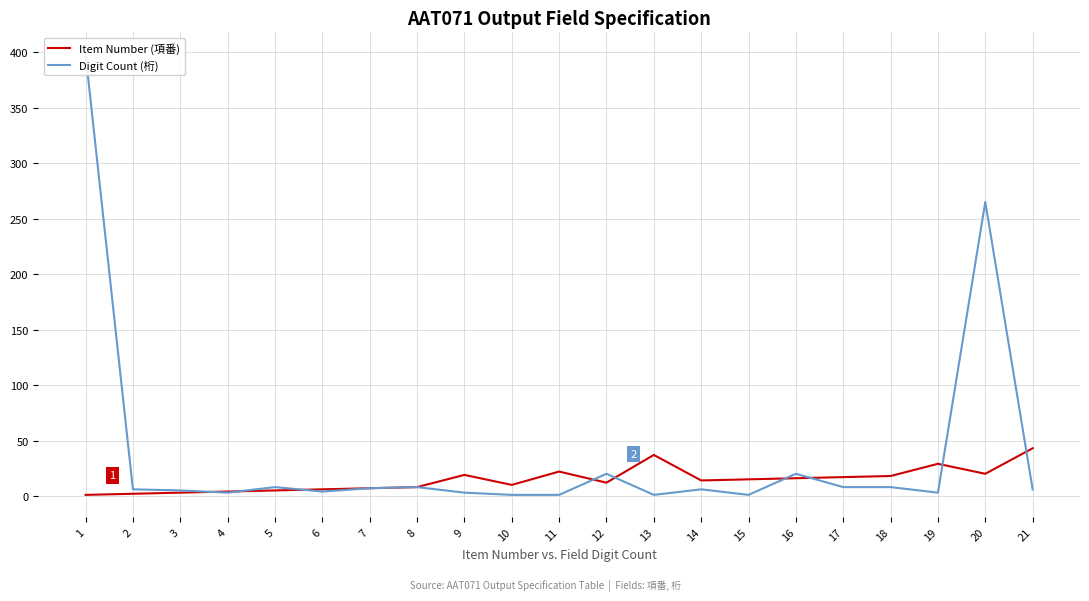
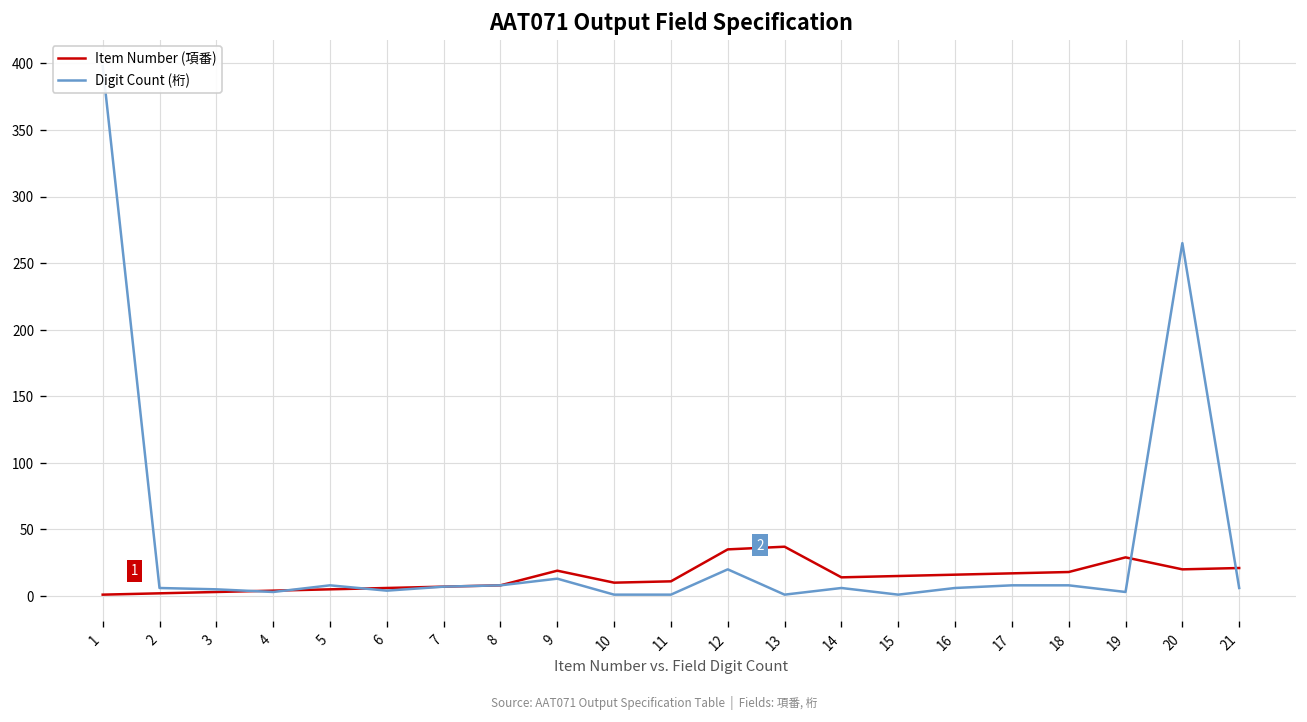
Digit Count (桁), 9: 3 -> 13
Item Number (項番), 11: 22 -> 11
Item Number (項番), 12: 12 -> 35
Digit Count (桁), 16: 20 -> 6
Item Number (項番), 21: 43 -> 21
